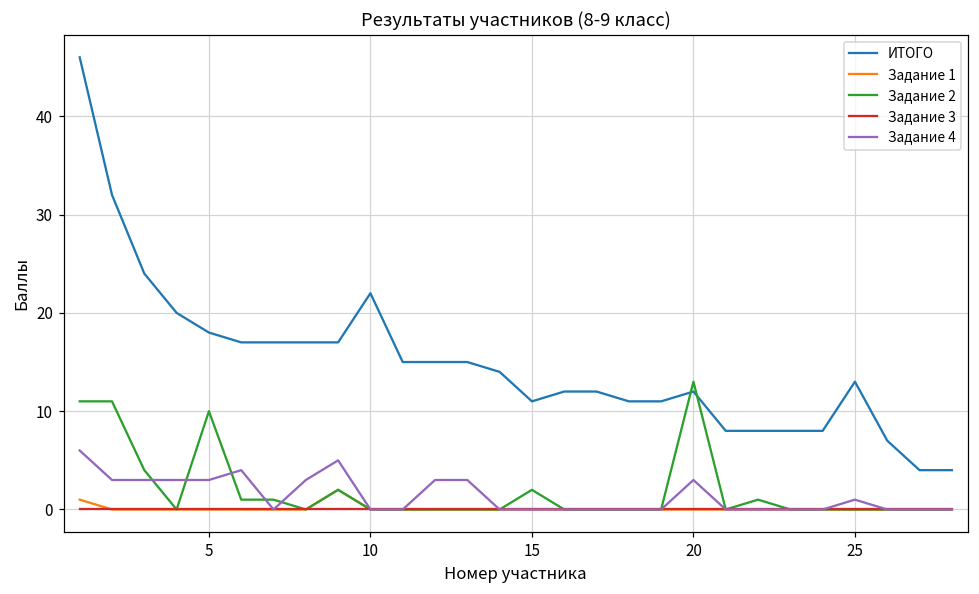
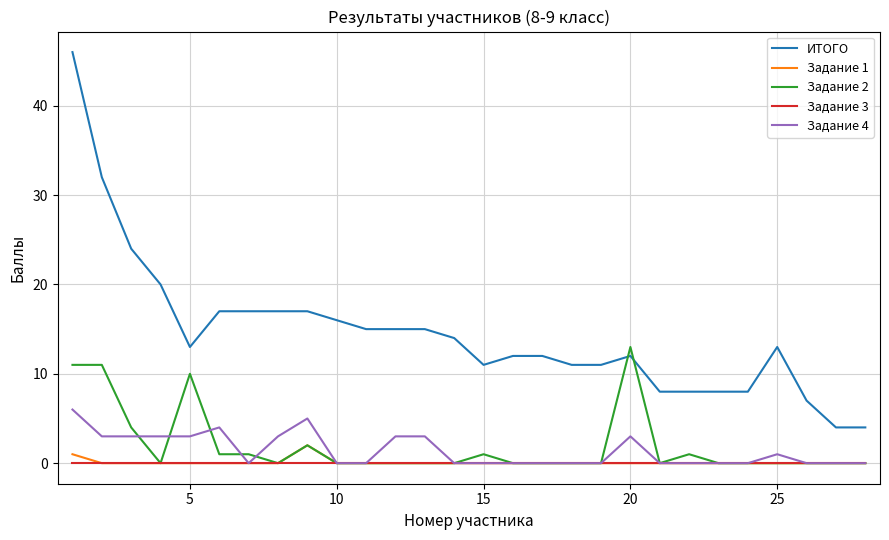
ИТОГО, 5: 18 -> 13
ИТОГО, 10: 22 -> 16
Задание 2, 15: 2 -> 1
